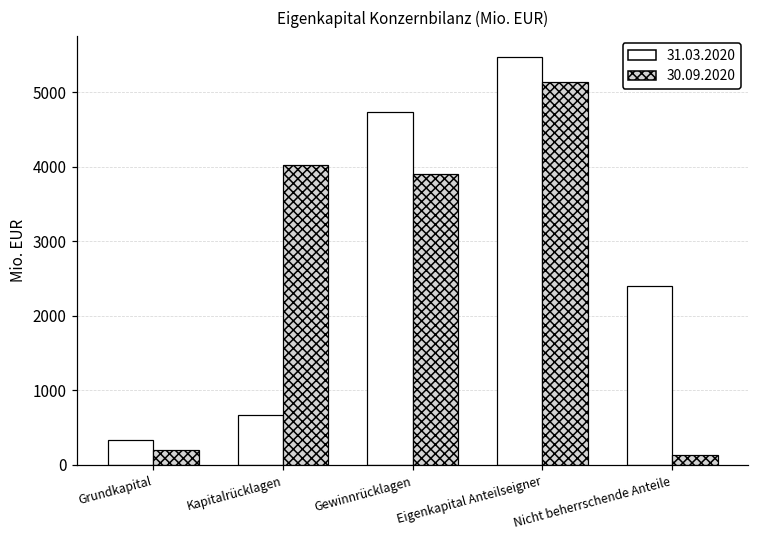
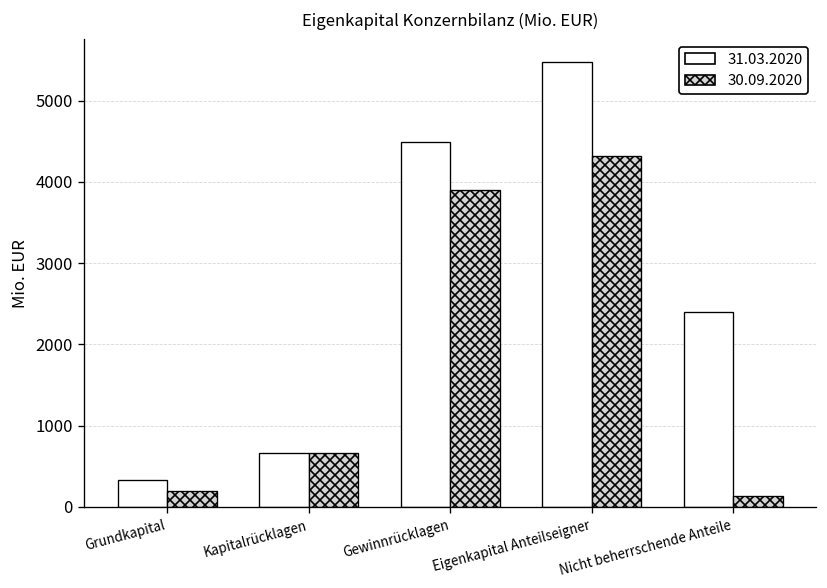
30.09.2020, Kapitalrücklagen: 4000 -> 700
31.03.2020, Gewinnrücklagen: 4700 -> 4500
30.09.2020, Eigenkapital Anteilseigner: 5100 -> 4300
